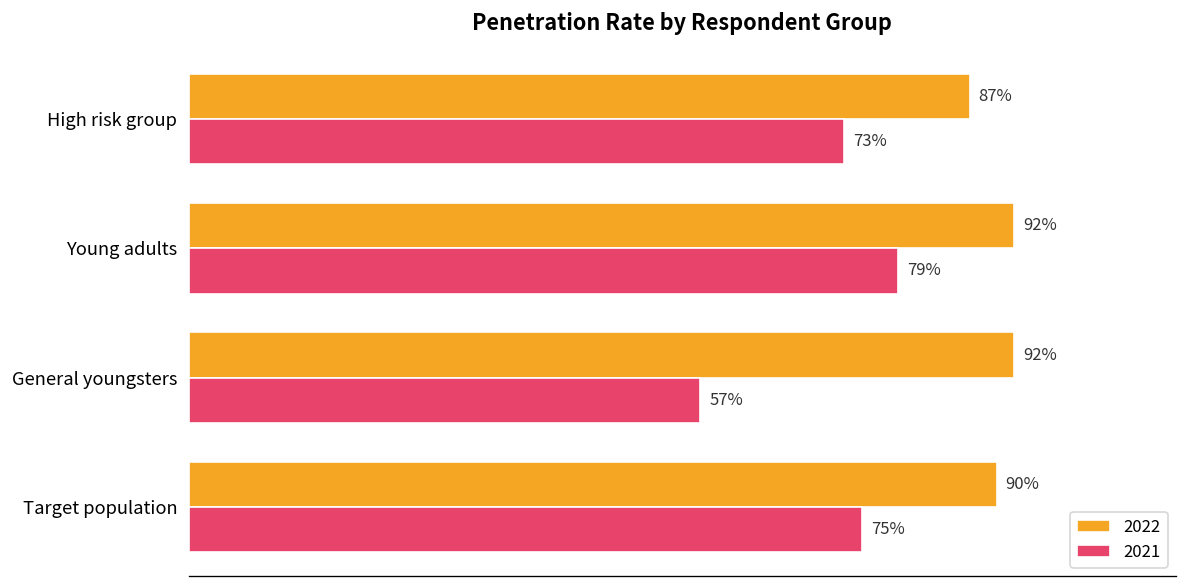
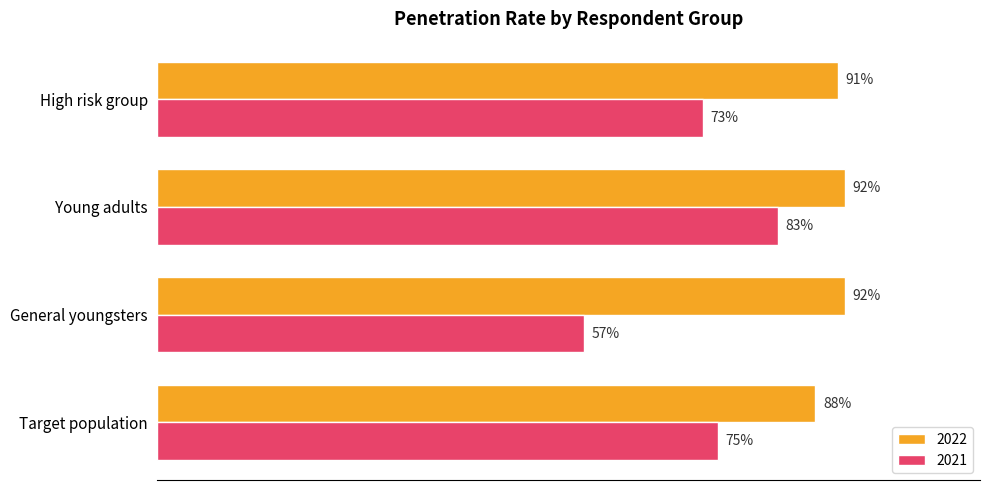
2022, High risk group: 87% -> 91%
2021, Young adults: 79% -> 83%
2022, Target population: 90% -> 88%
